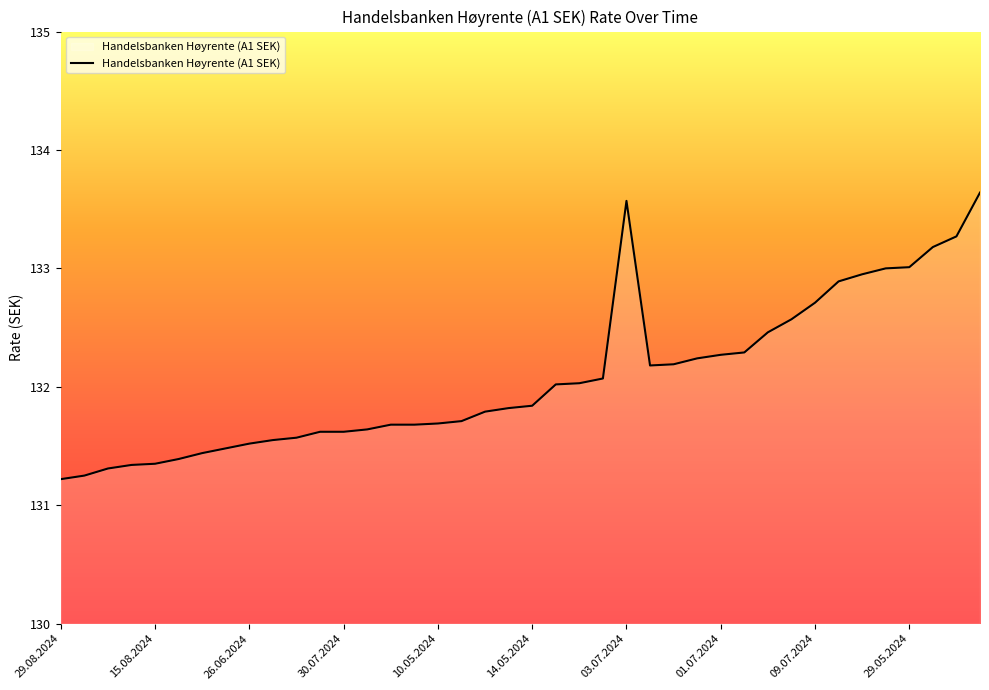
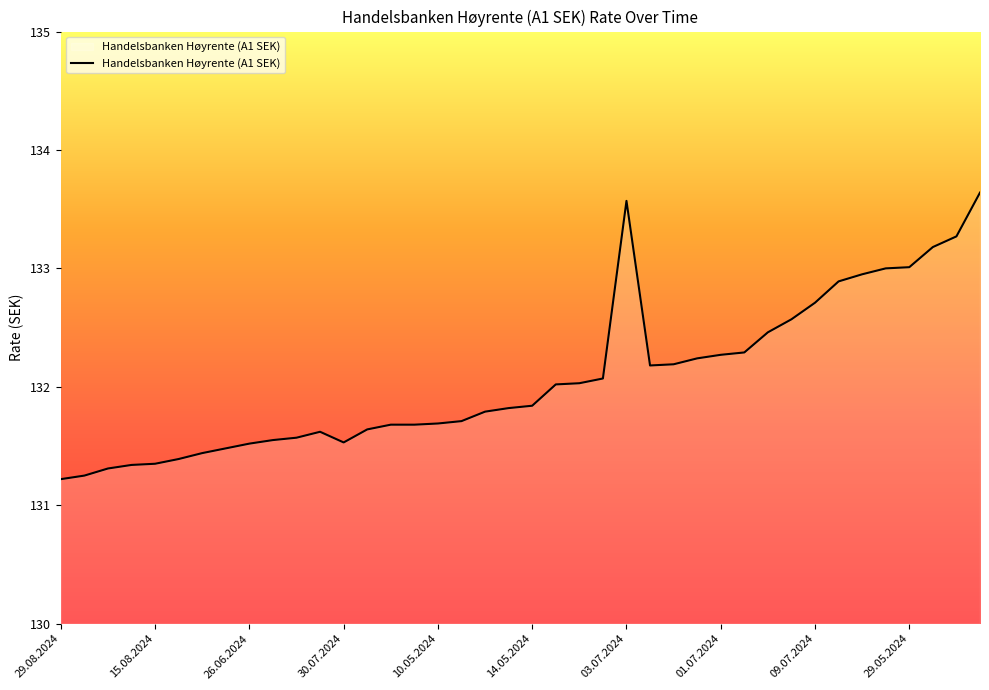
30.07.2024: 131.62 -> 131.53
